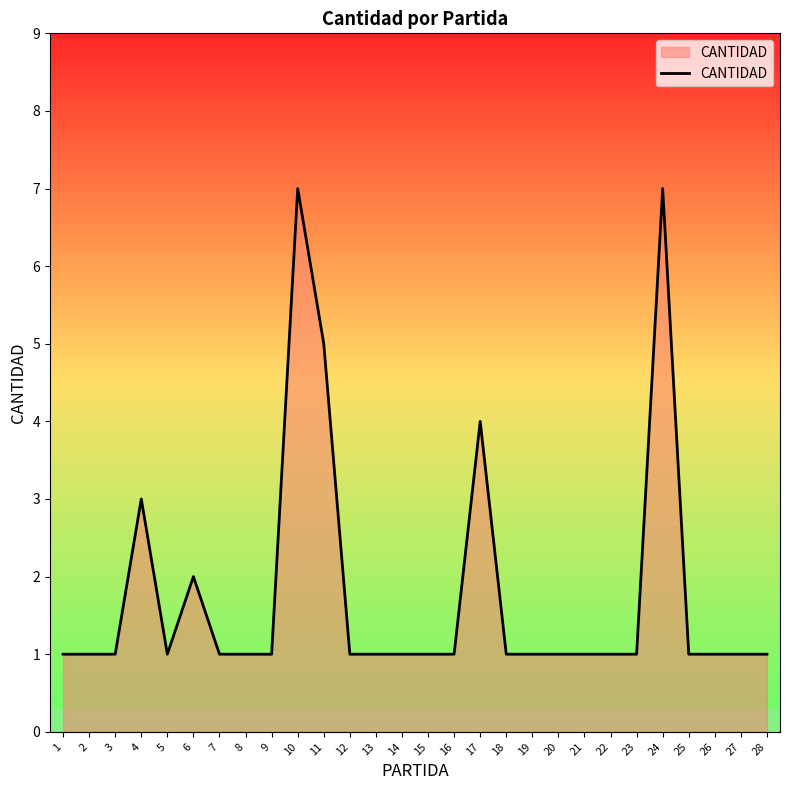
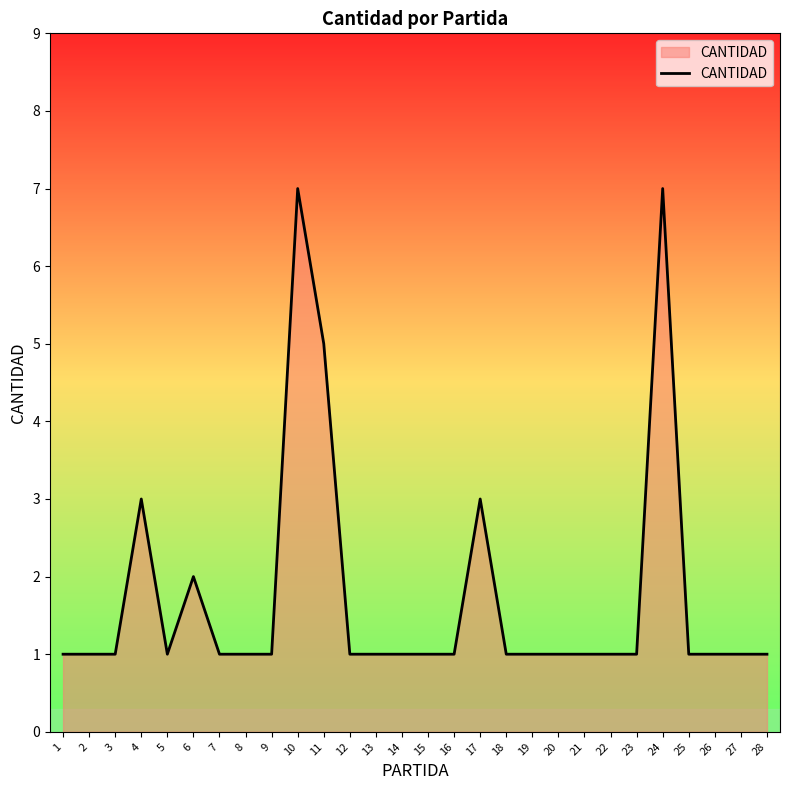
17: 4 -> 3
